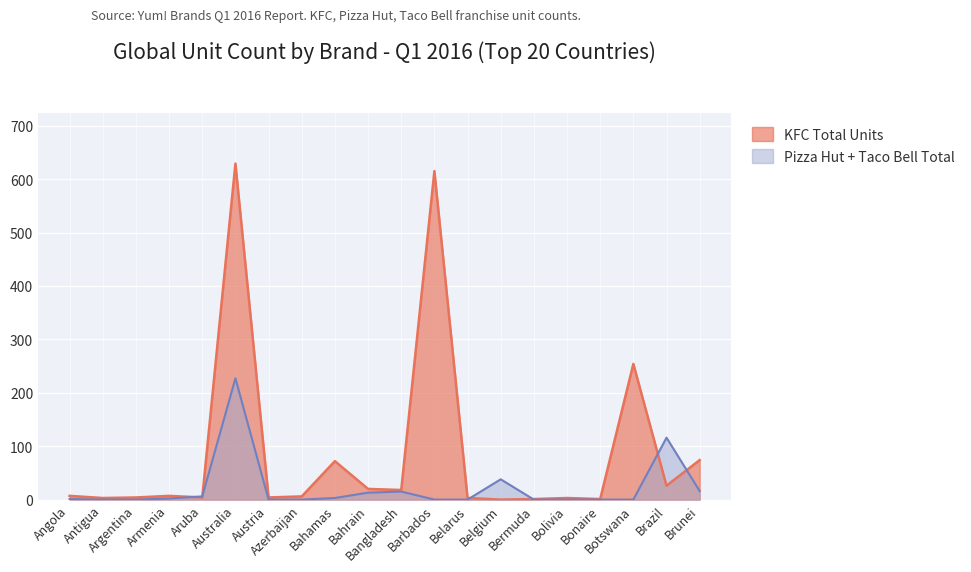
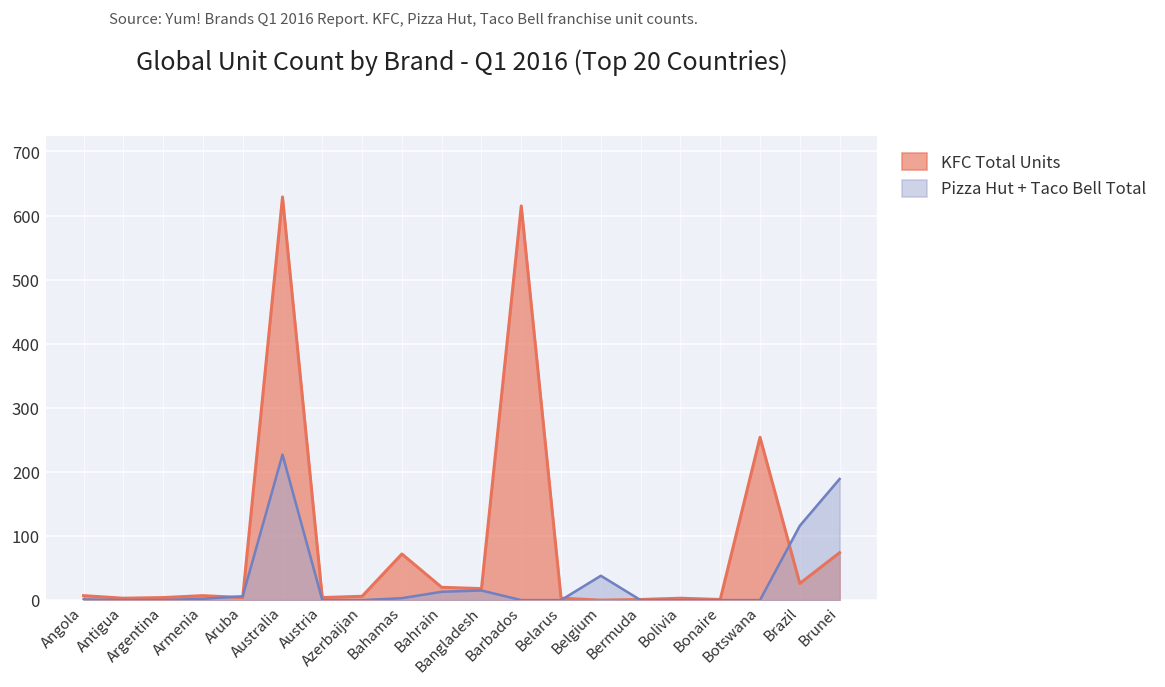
Pizza Hut + Taco Bell Total, Brunei: 20 -> 190
